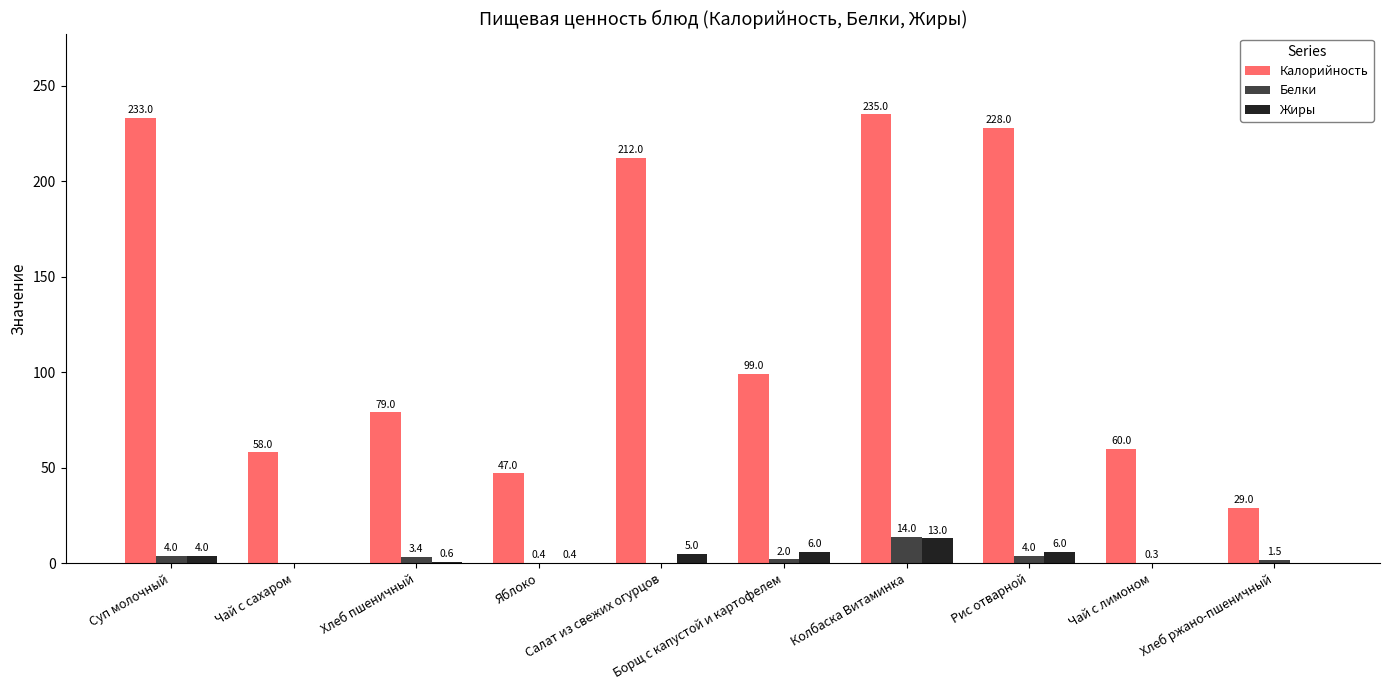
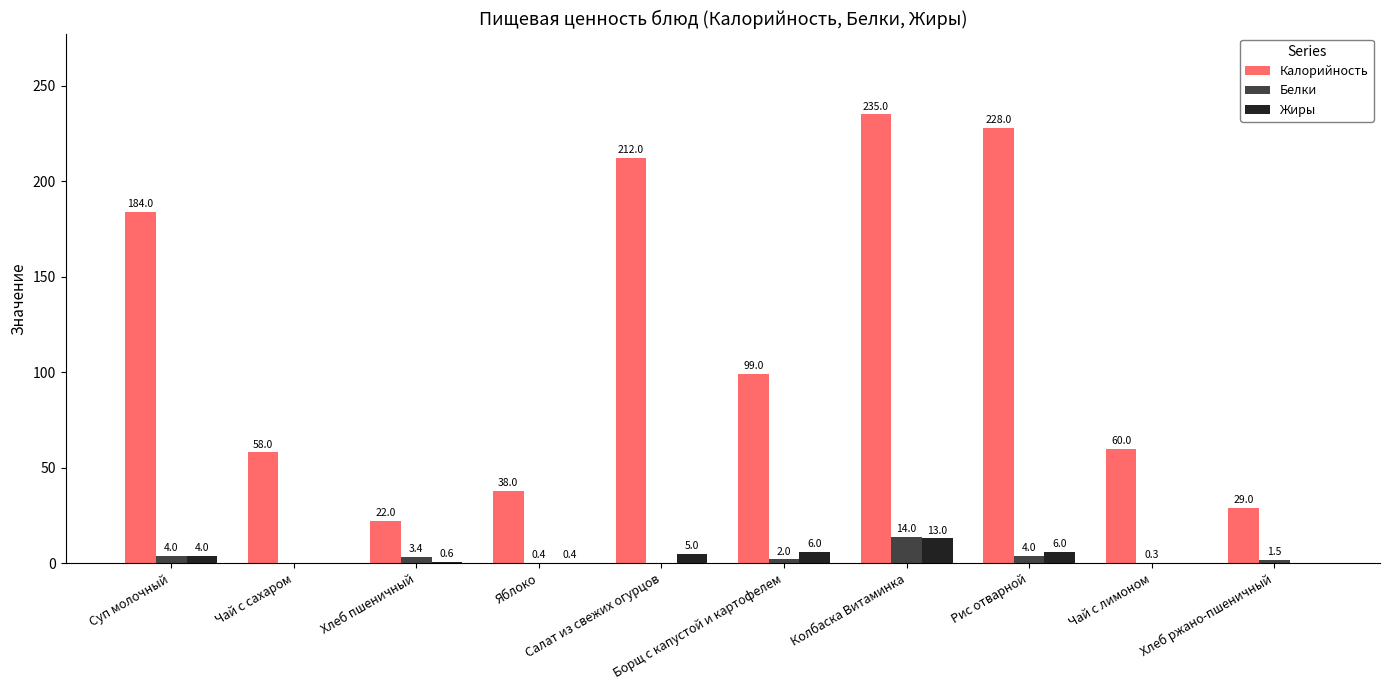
Калорийность, Суп молочный: 233.0 -> 184.0
Калорийность, Хлеб пшеничный: 79.0 -> 22.0
Калорийность, Яблоко: 47.0 -> 38.0
